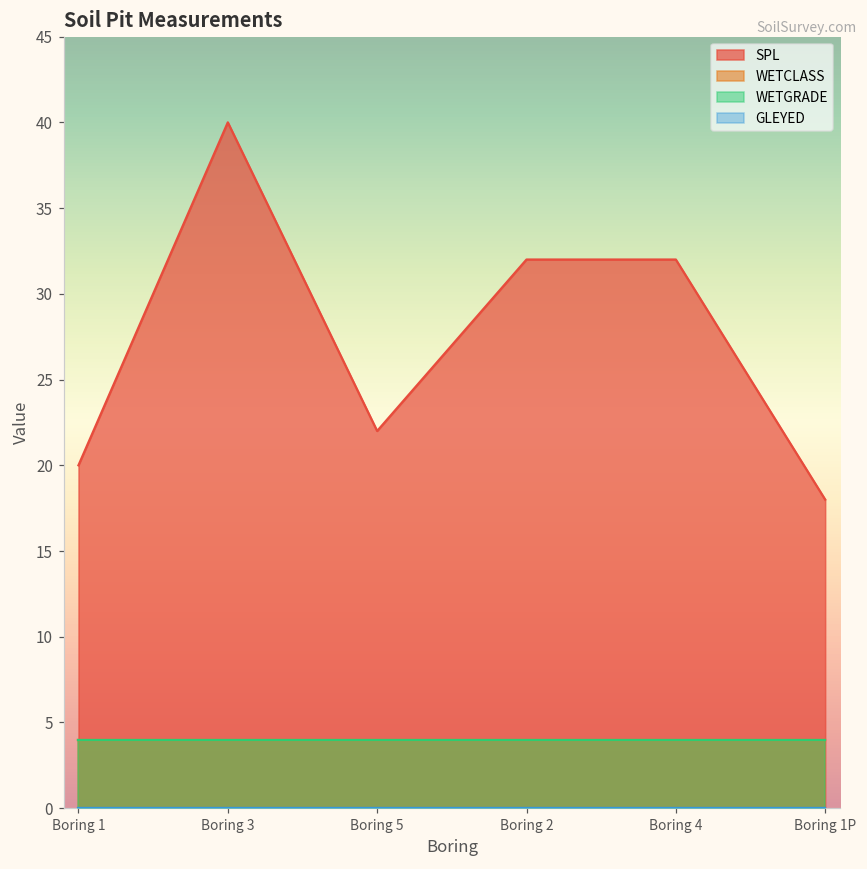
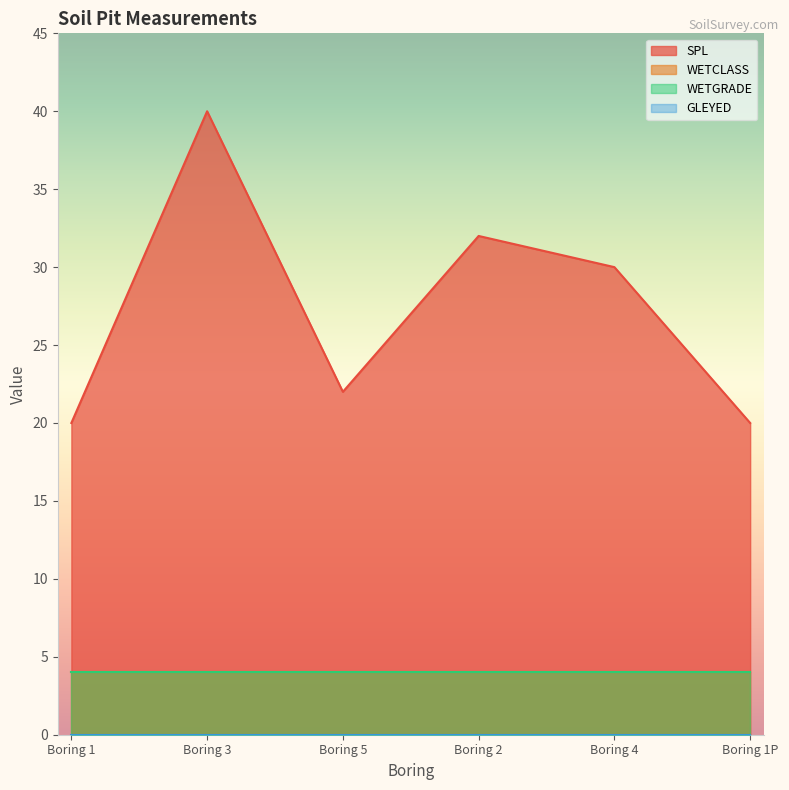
SPL, Boring 4: 32 -> 30
SPL, Boring 1P: 18 -> 20
